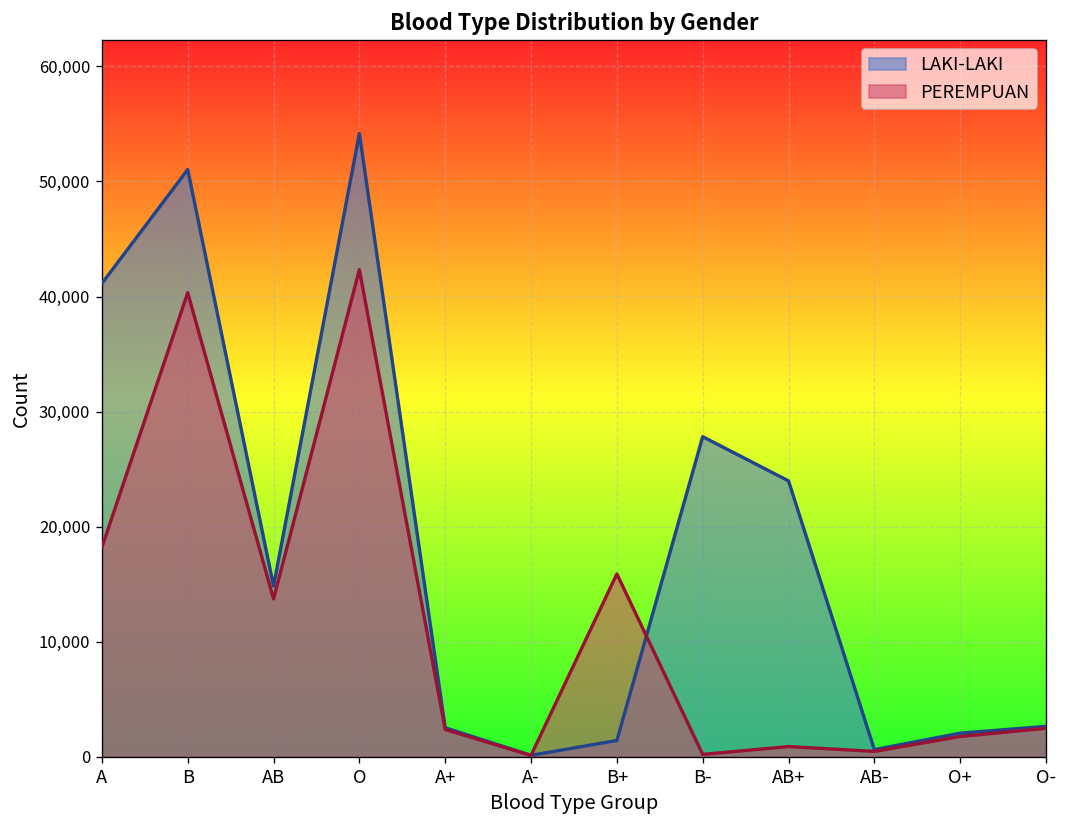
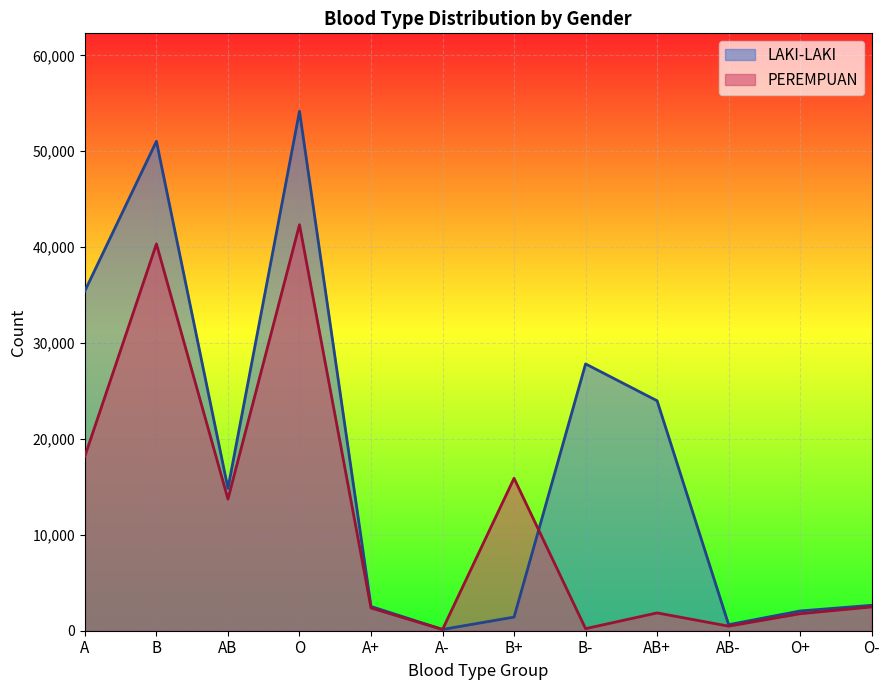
LAKI-LAKI, A: 41,000 -> 35,000
PEREMPUAN, AB+: 1,000 -> 2,000
